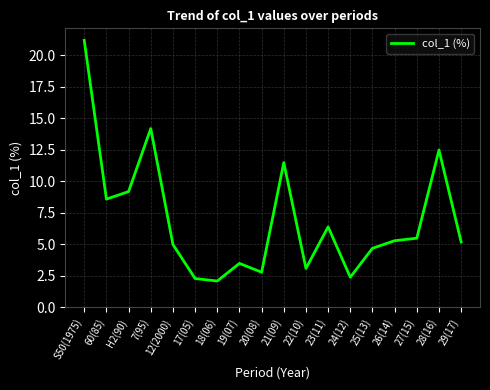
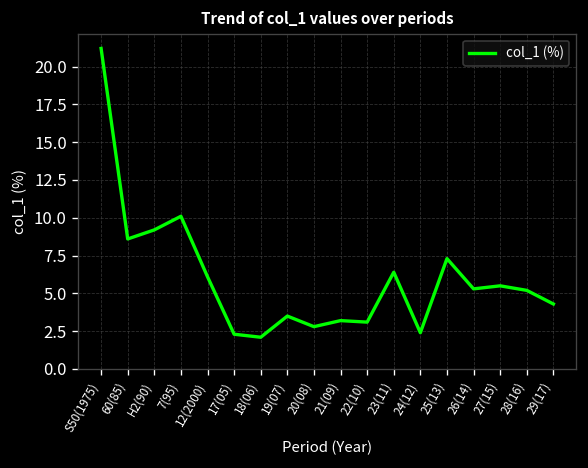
7(95): 14.2 -> 10.1
12(2000): 5.0 -> 6.1
21(09): 11.5 -> 3.2
25(13): 4.7 -> 7.3
28(16): 12.5 -> 5.2
29(17): 5.2 -> 4.3
